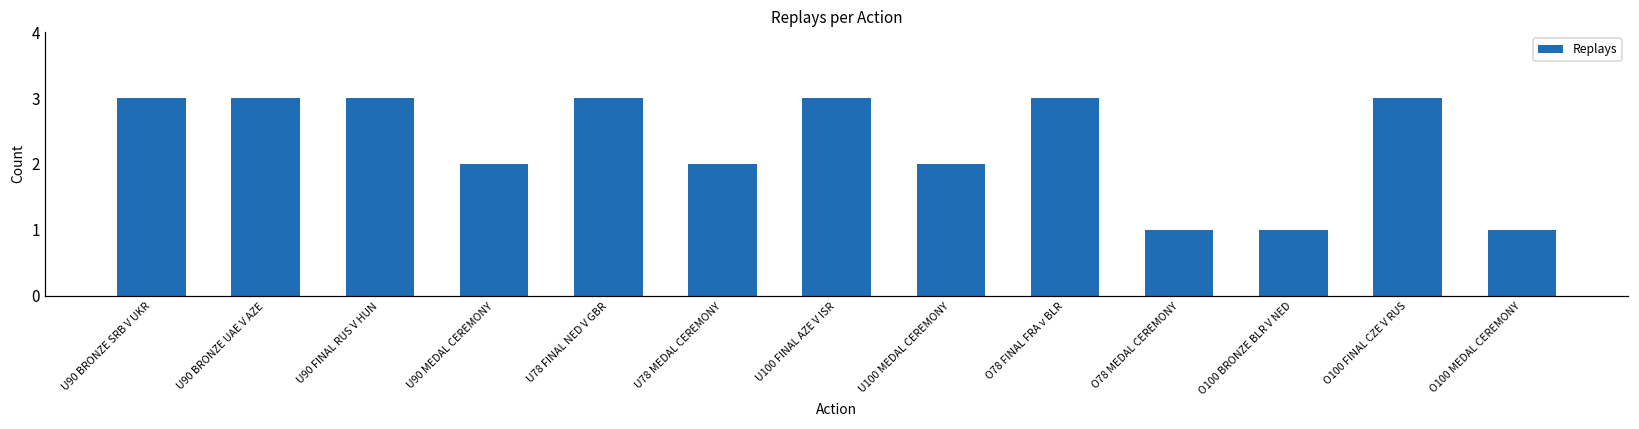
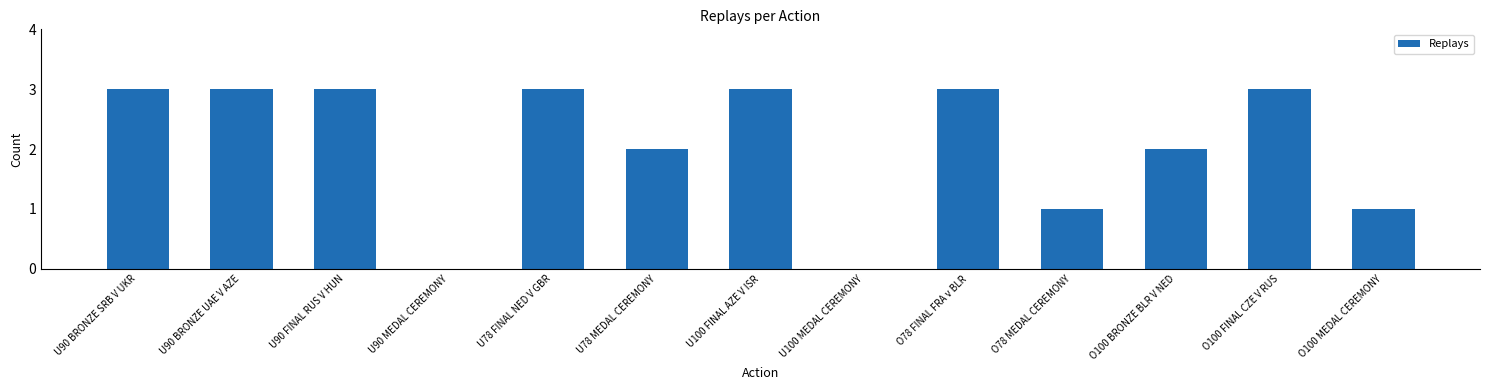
U90 MEDAL CEREMONY: 2 -> 0
U100 MEDAL CEREMONY: 2 -> 0
O100 BRONZE BLR V NED: 1 -> 2
